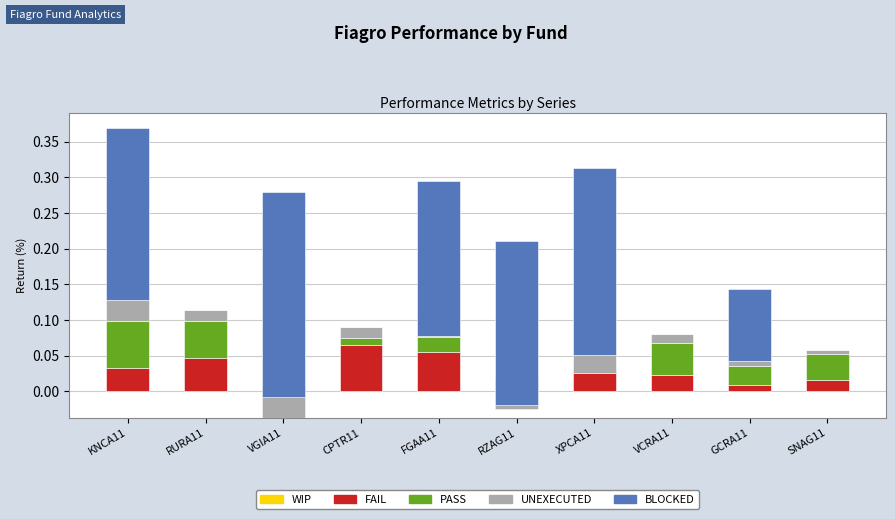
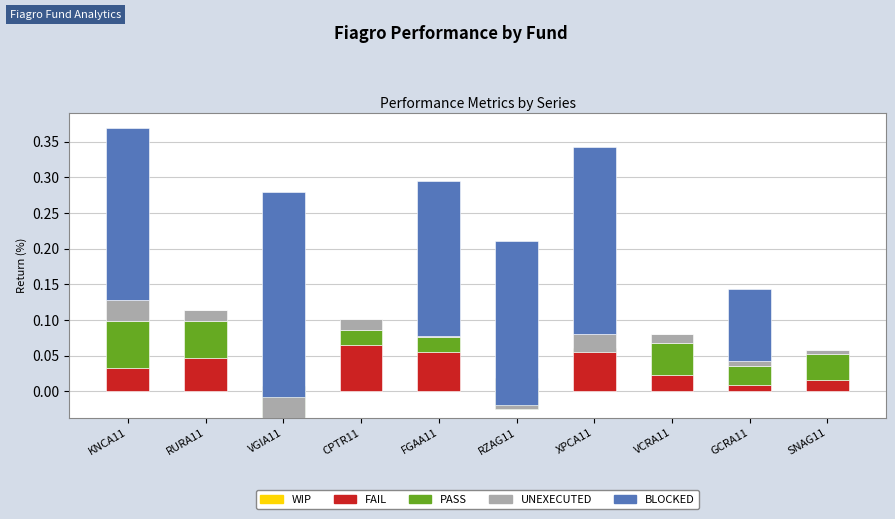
PASS, CPTR11: 0.01 -> 0.02
FAIL, XPCA11: 0.03 -> 0.06
